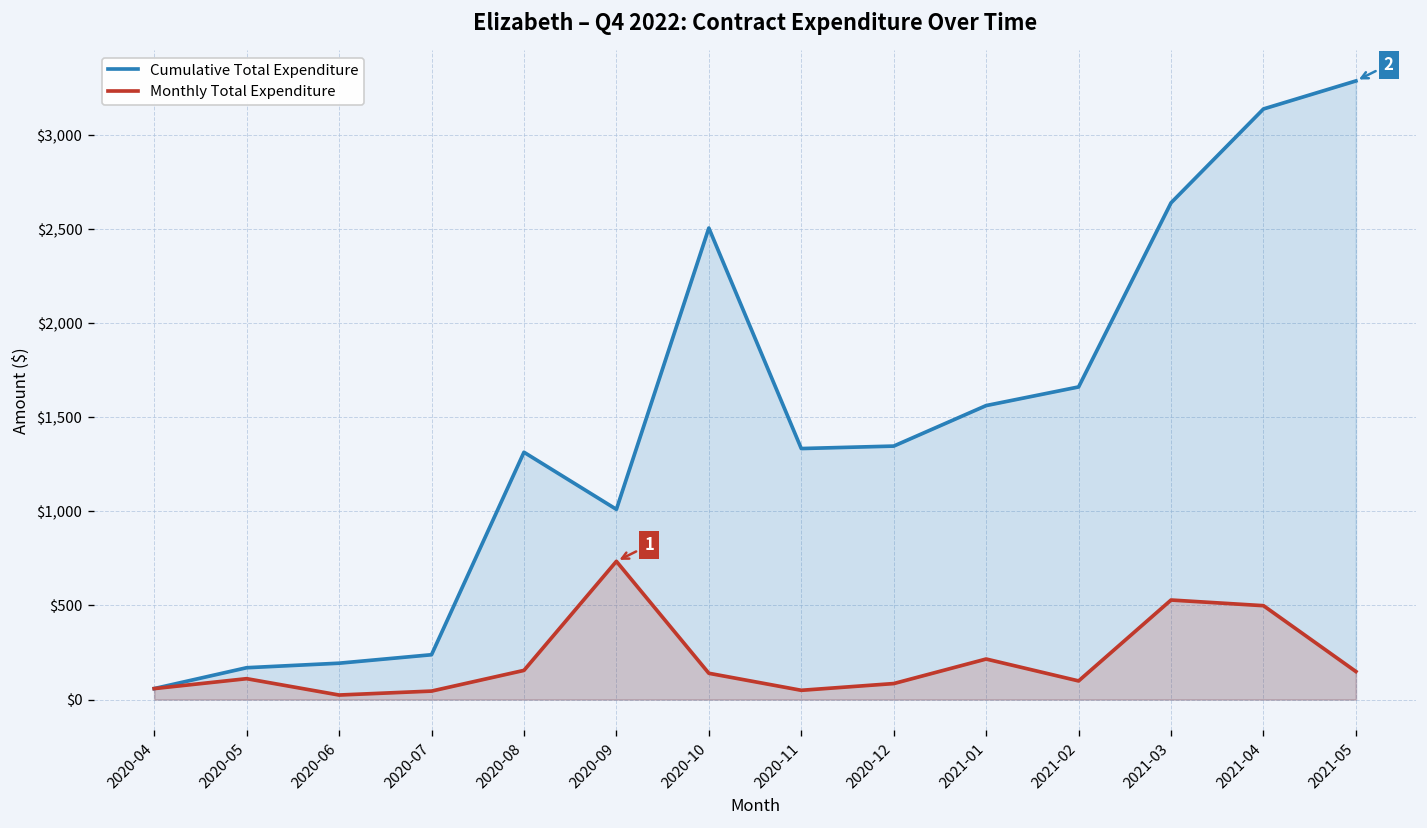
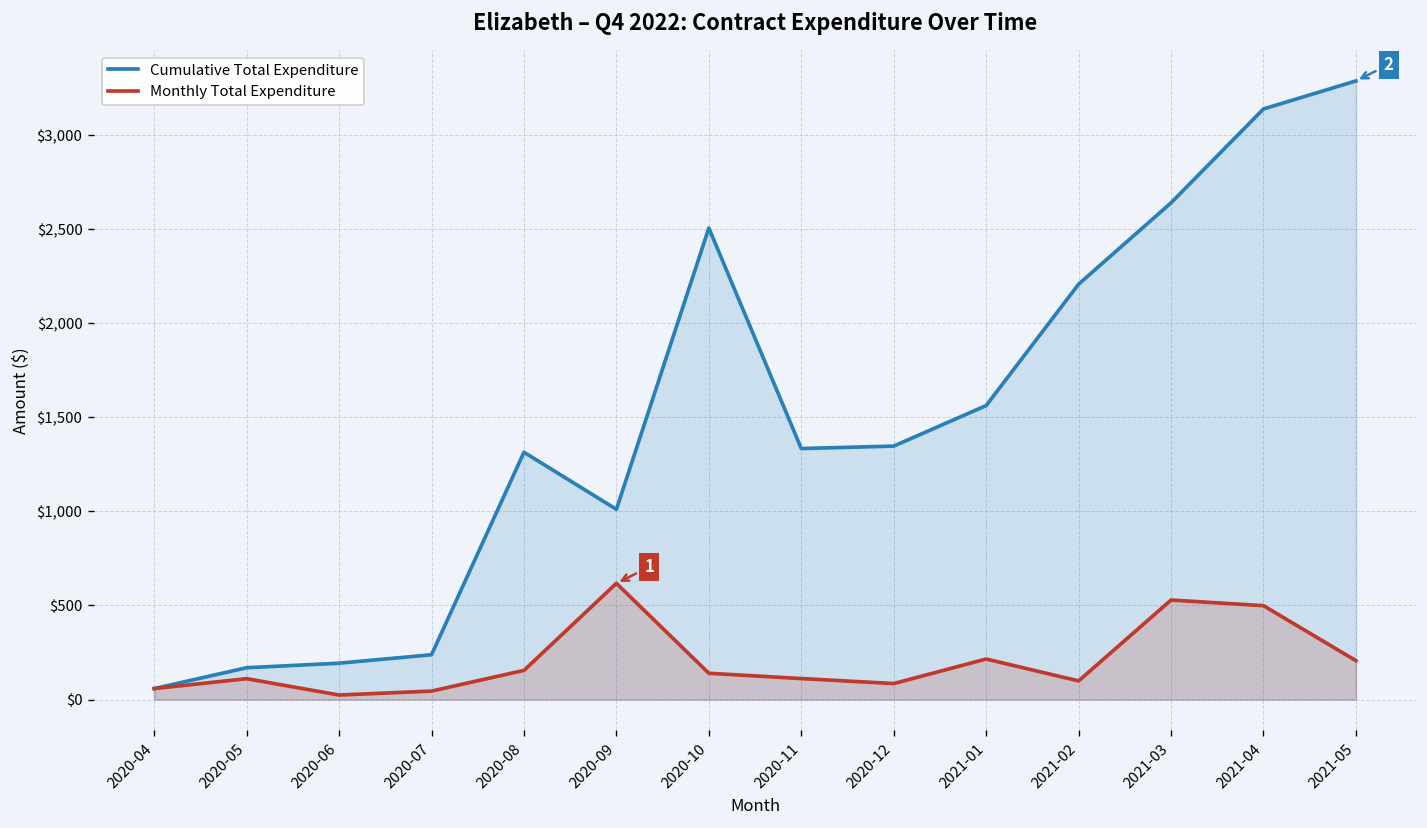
Monthly Total Expenditure, 2020-09: $730 -> $620
Monthly Total Expenditure, 2020-11: $50 -> $110
Cumulative Total Expenditure, 2021-02: $1,660 -> $2,210
Monthly Total Expenditure, 2021-05: $150 -> $210
